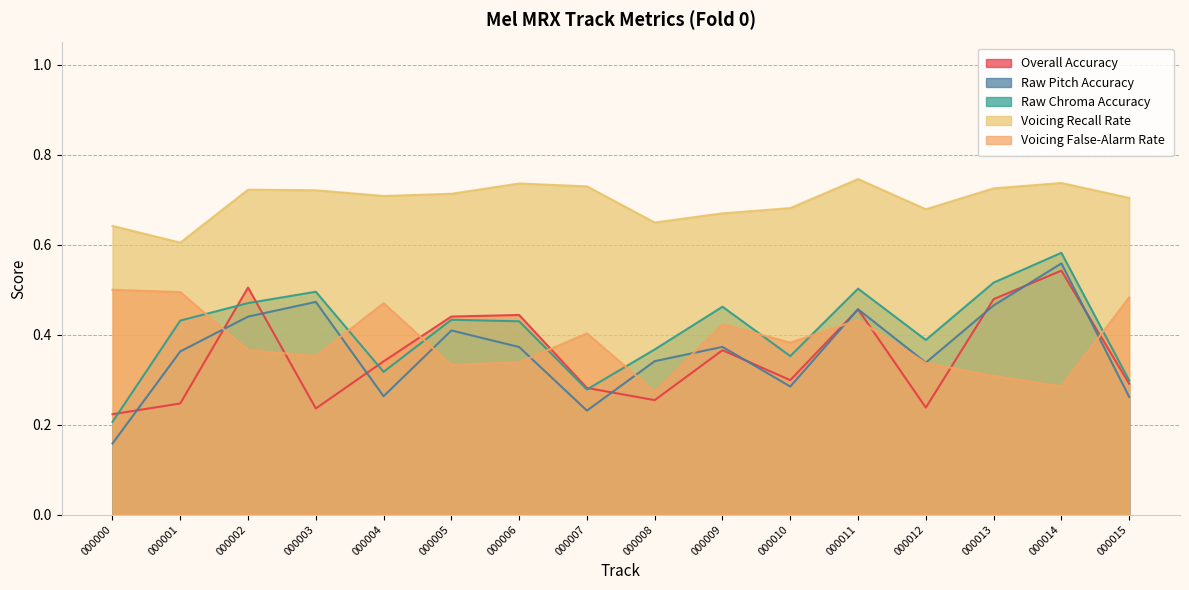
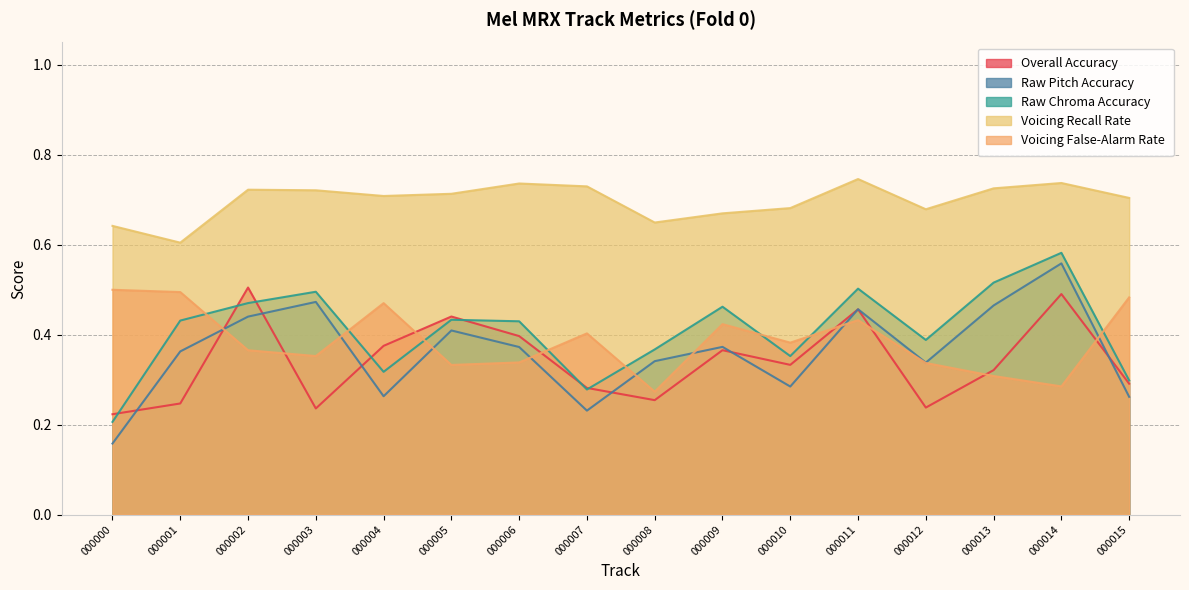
Overall Accuracy, 000004: 0.34 -> 0.38
Overall Accuracy, 000006: 0.44 -> 0.40
Overall Accuracy, 000010: 0.30 -> 0.33
Overall Accuracy, 000013: 0.48 -> 0.32
Overall Accuracy, 000014: 0.54 -> 0.49
